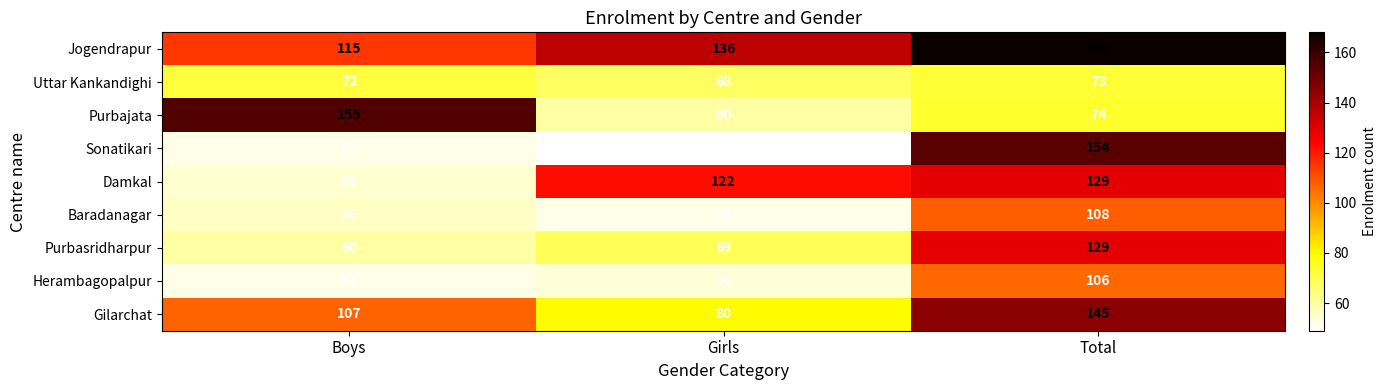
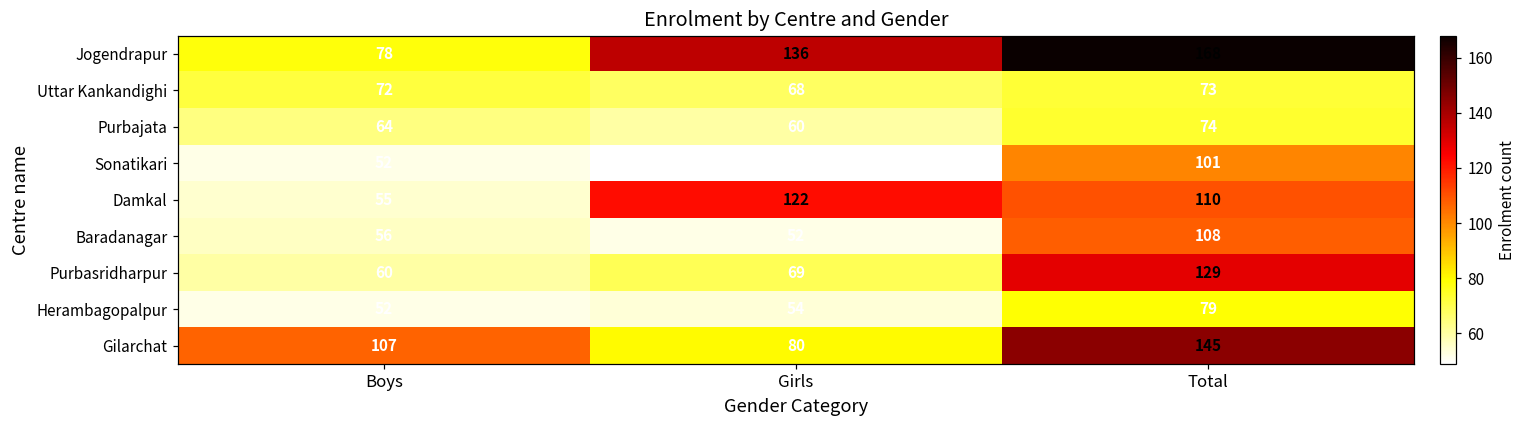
Jogendrapur, Boys: 115 -> 78
Purbajata, Boys: 155 -> 64
Sonatikari, Total: 154 -> 101
Damkal, Total: 129 -> 110
Herambagopalpur, Total: 106 -> 79
